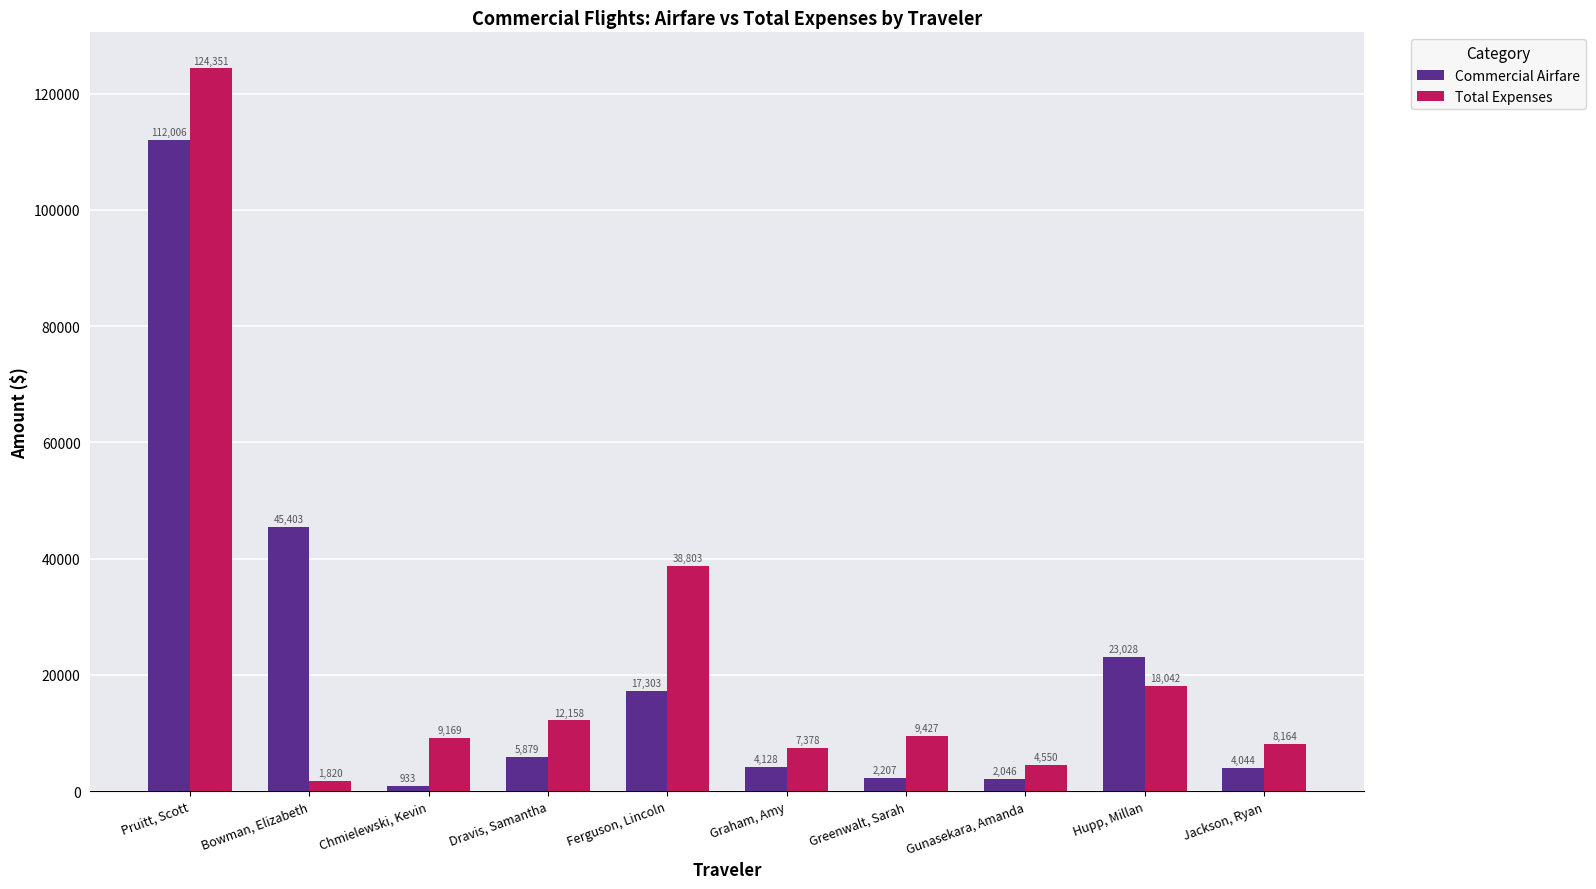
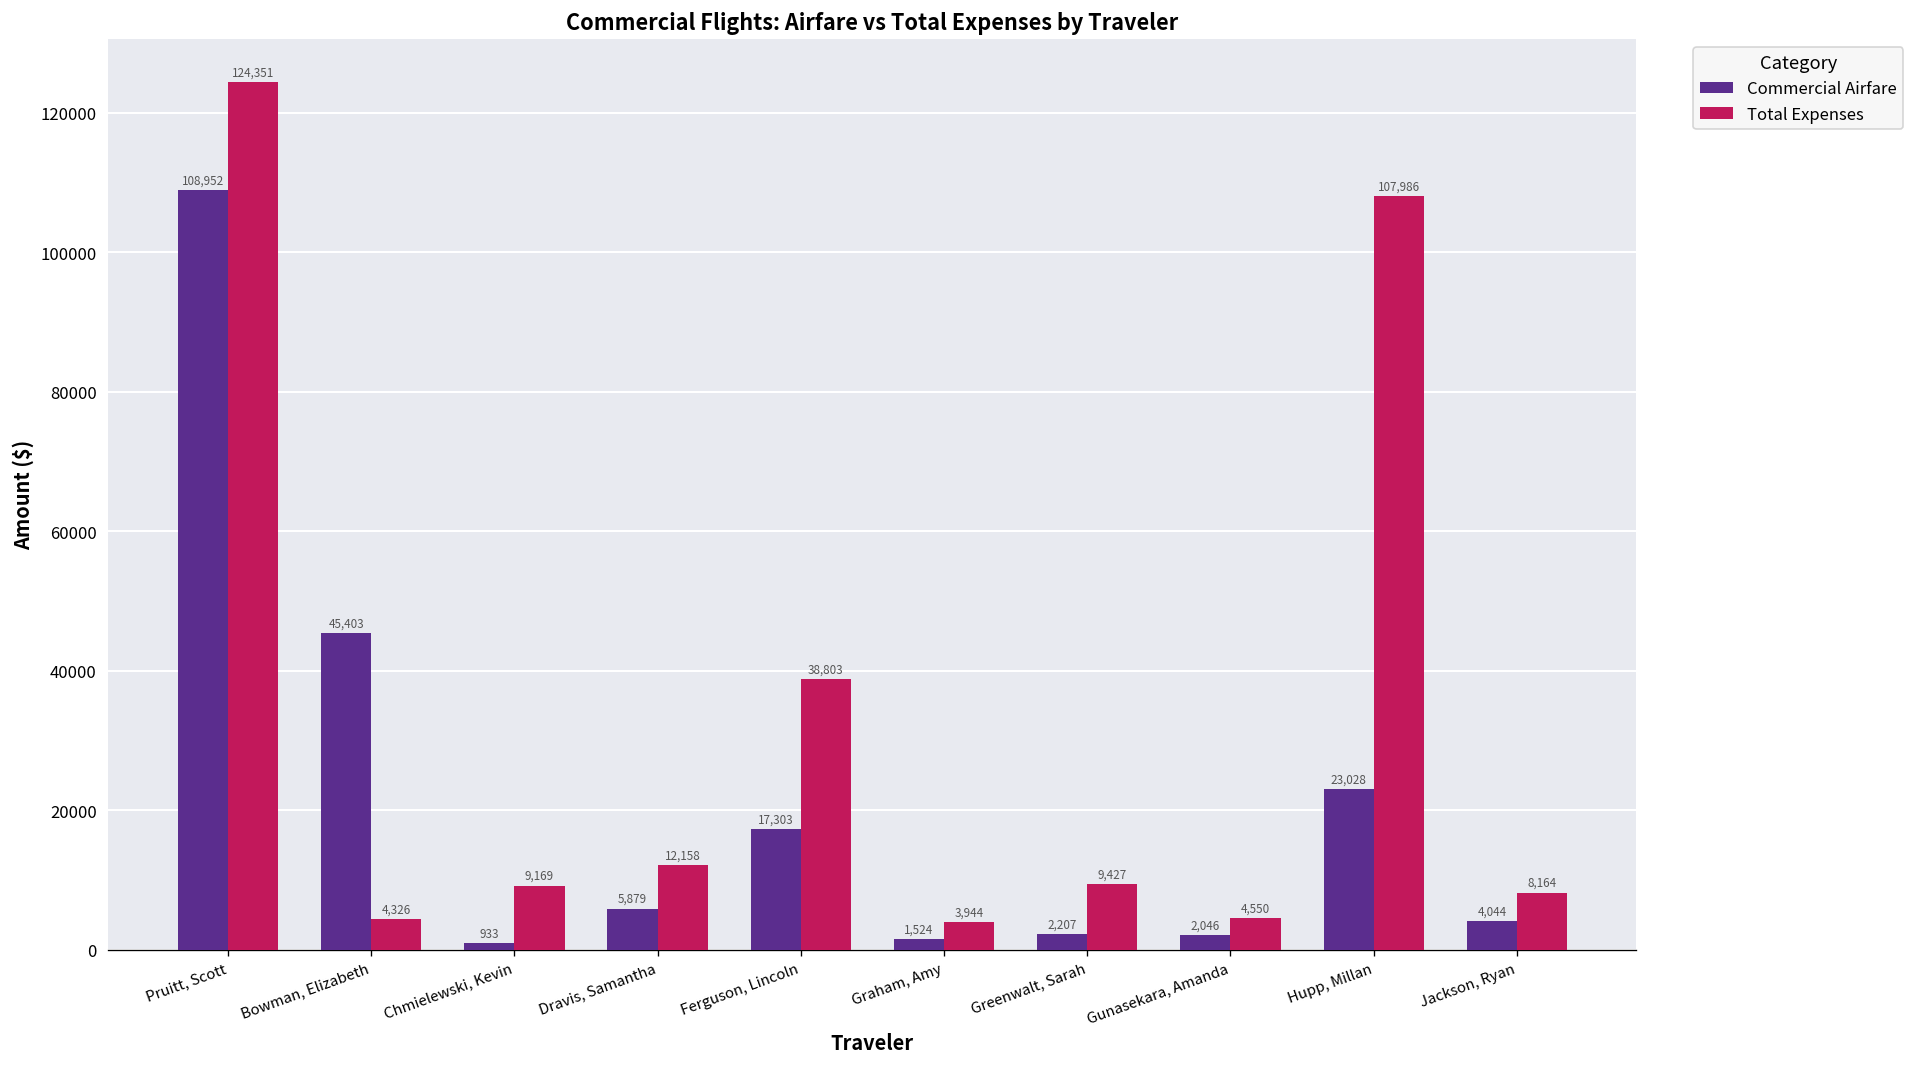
Commercial Airfare, Pruitt, Scott: 112,006 -> 108,952
Total Expenses, Bowman, Elizabeth: 1,820 -> 4,326
Commercial Airfare, Graham, Amy: 4,128 -> 1,524
Total Expenses, Graham, Amy: 7,378 -> 3,944
Total Expenses, Hupp, Millan: 18,042 -> 107,986
